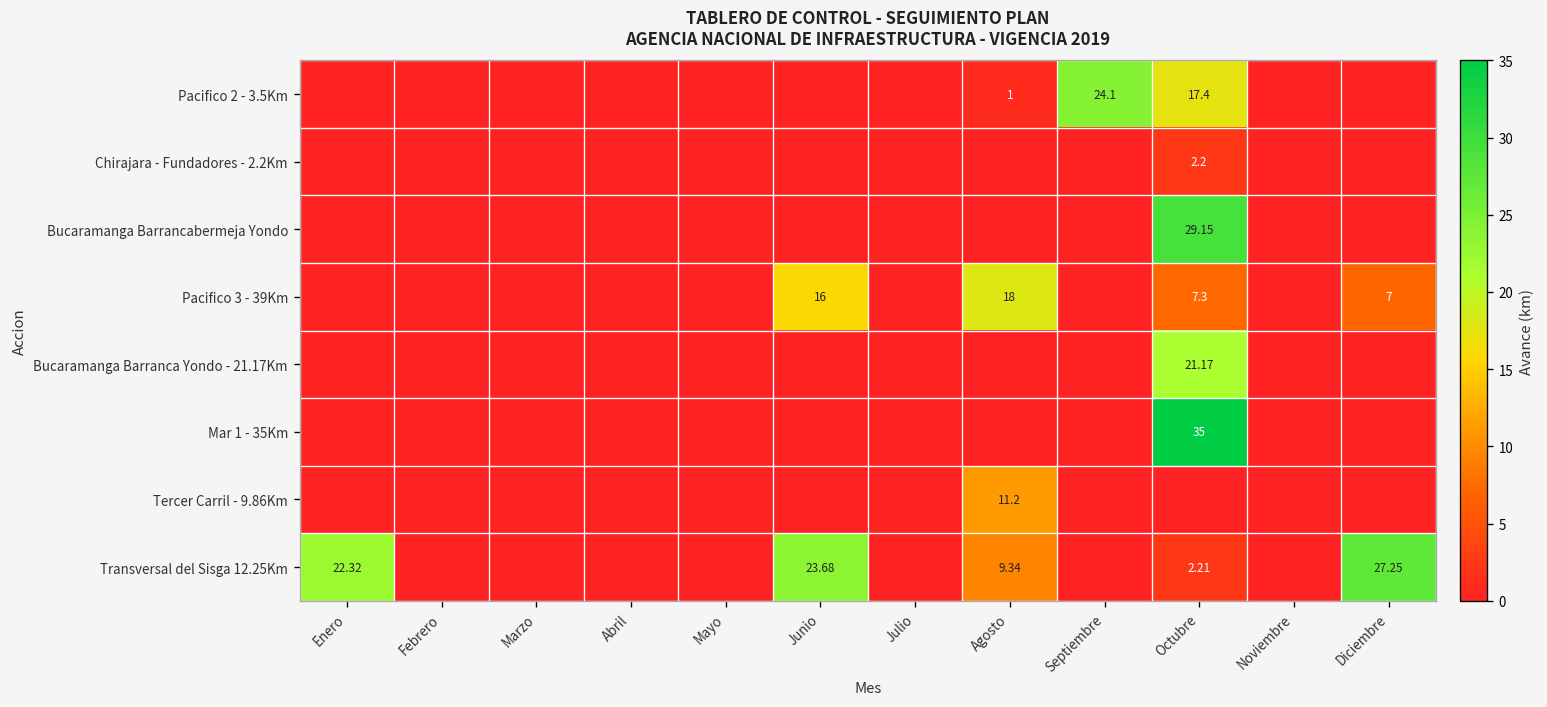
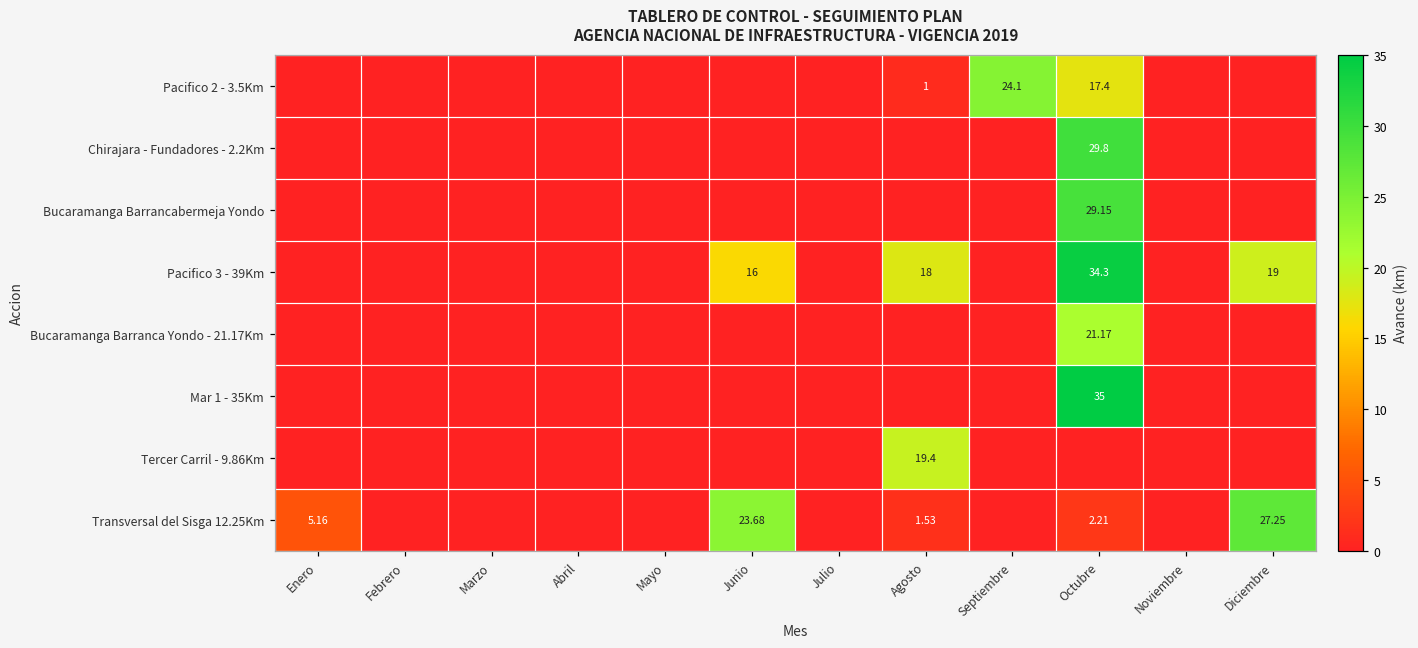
Chirajara - Fundadores - 2.2Km, Octubre: 2.2 -> 29.8
Pacifico 3 - 39Km, Octubre: 7.3 -> 34.3
Pacifico 3 - 39Km, Diciembre: 7 -> 19
Tercer Carril - 9.86Km, Agosto: 11.2 -> 19.4
Transversal del Sisga 12.25Km, Enero: 22.32 -> 5.16
Transversal del Sisga 12.25Km, Agosto: 9.34 -> 1.53
